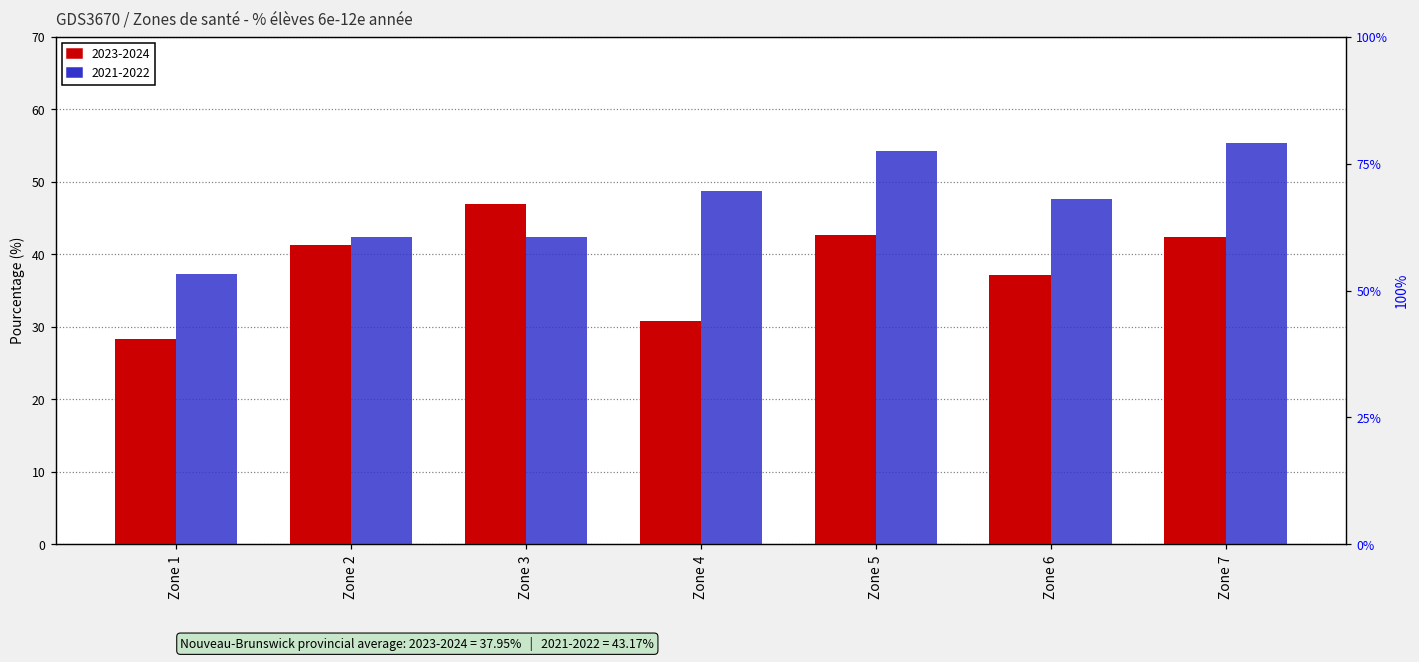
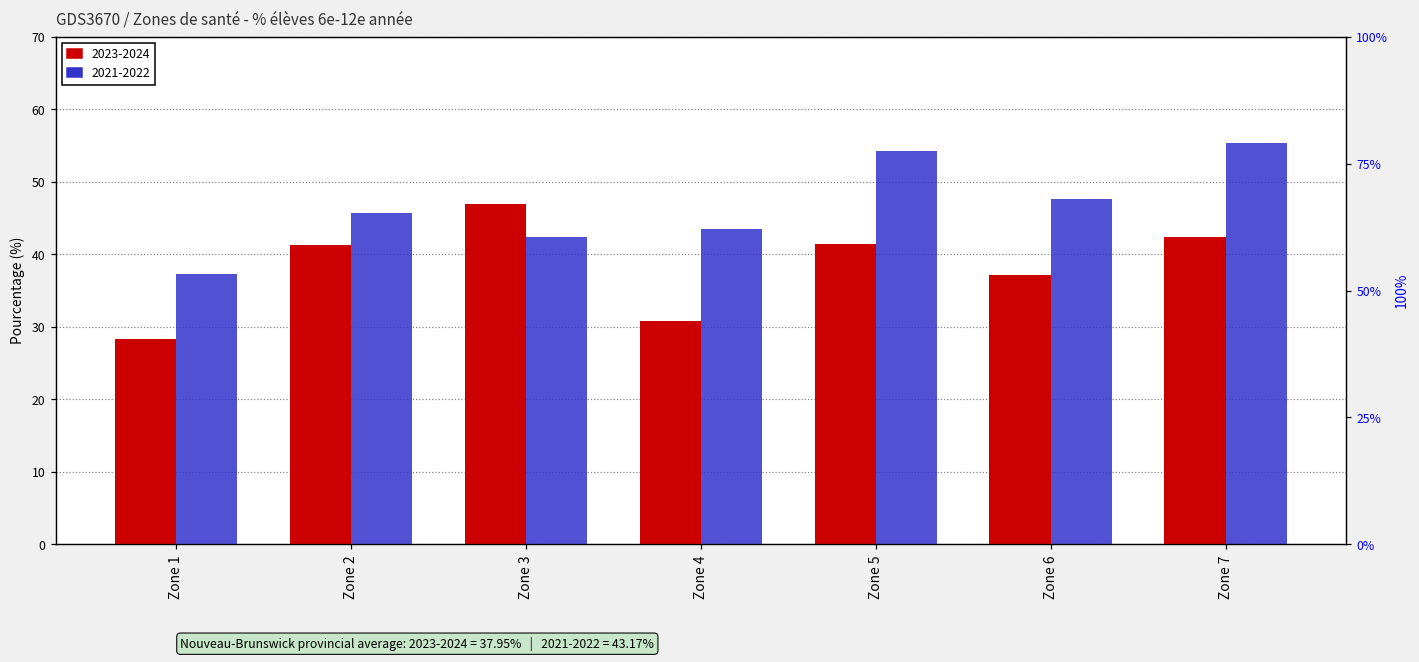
2021-2022, Zone 2: 42 -> 46
2021-2022, Zone 4: 49 -> 44
2023-2024, Zone 5: 43 -> 41
